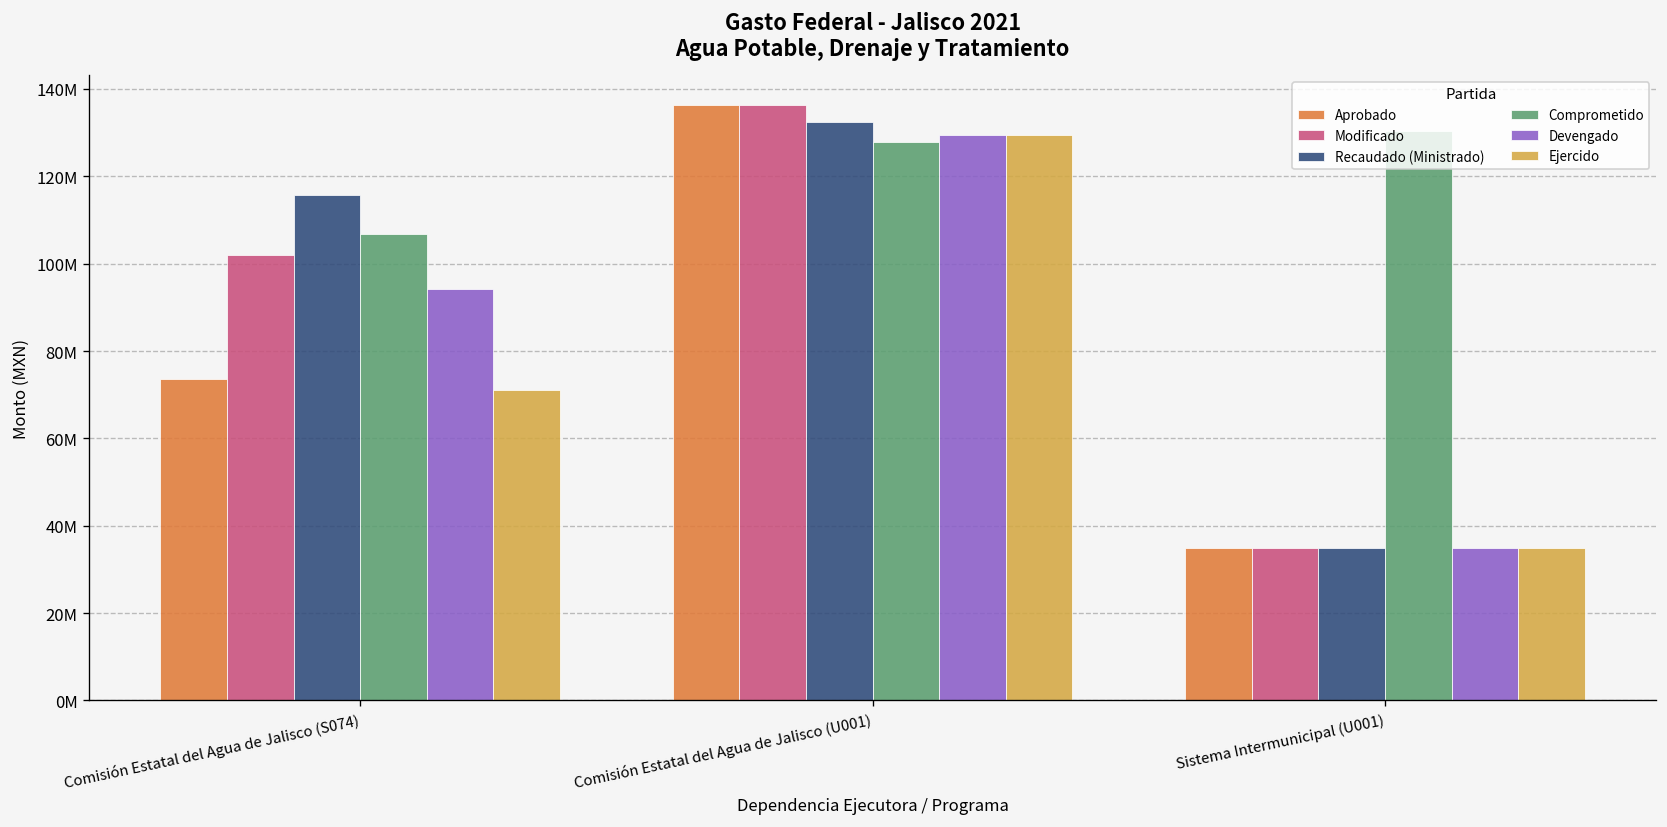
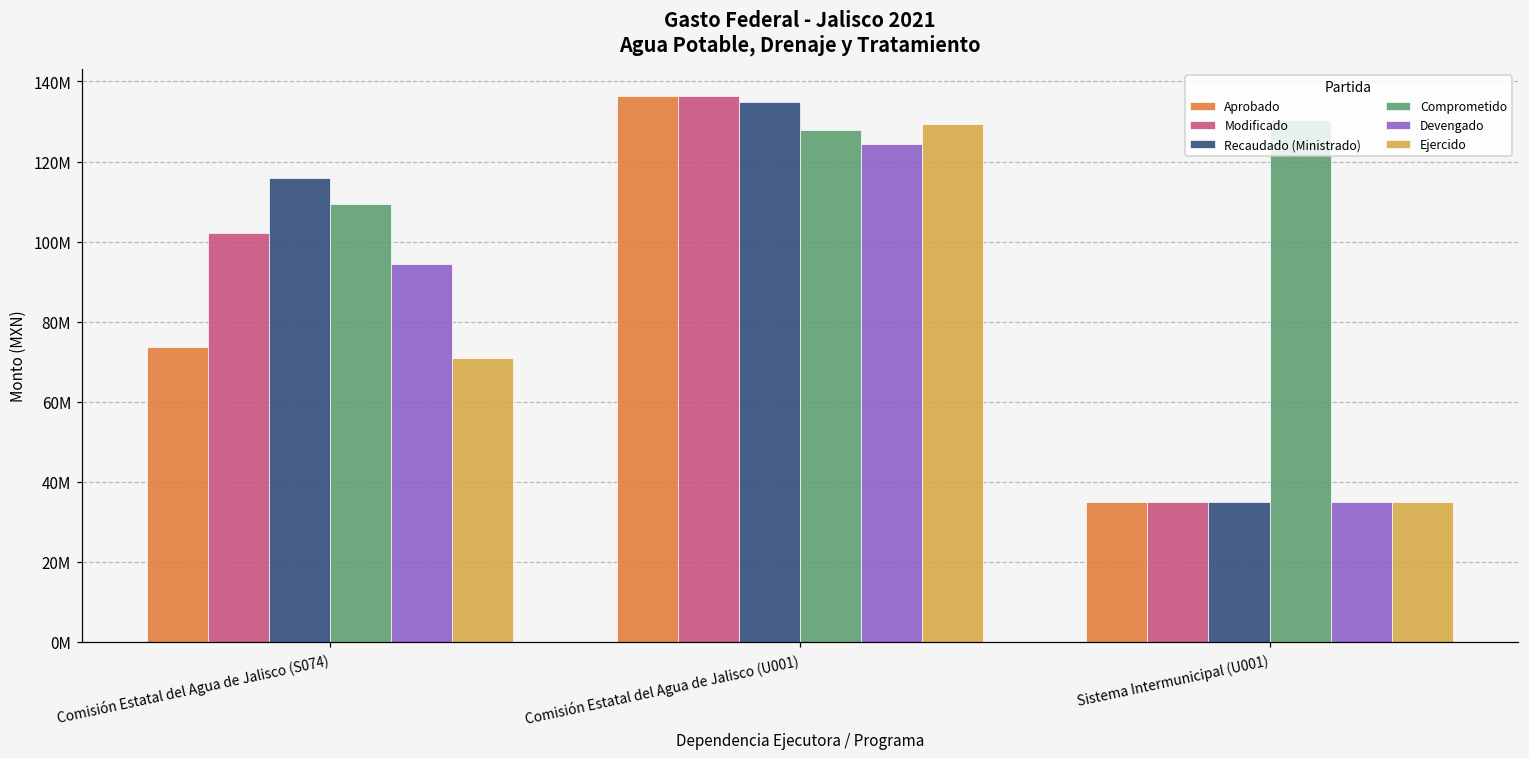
Comprometido, Comisión Estatal del Agua de Jalisco (S074): 107000000 -> 109000000
Recaudado (Ministrado), Comisión Estatal del Agua de Jalisco (U001): 132000000 -> 135000000
Devengado, Comisión Estatal del Agua de Jalisco (U001): 129000000 -> 124000000
